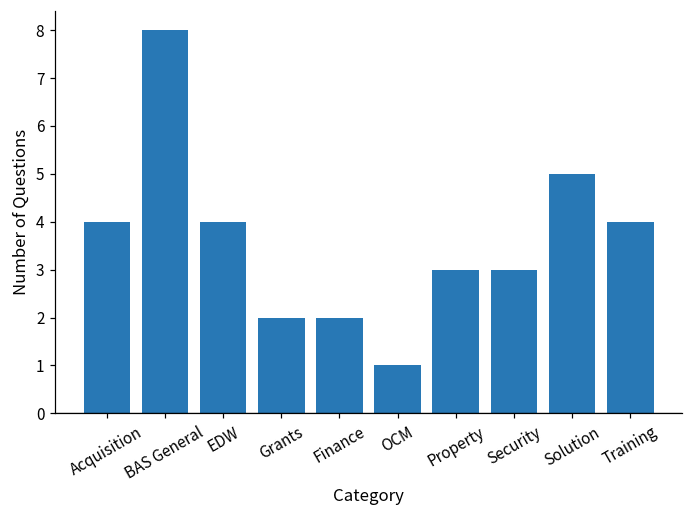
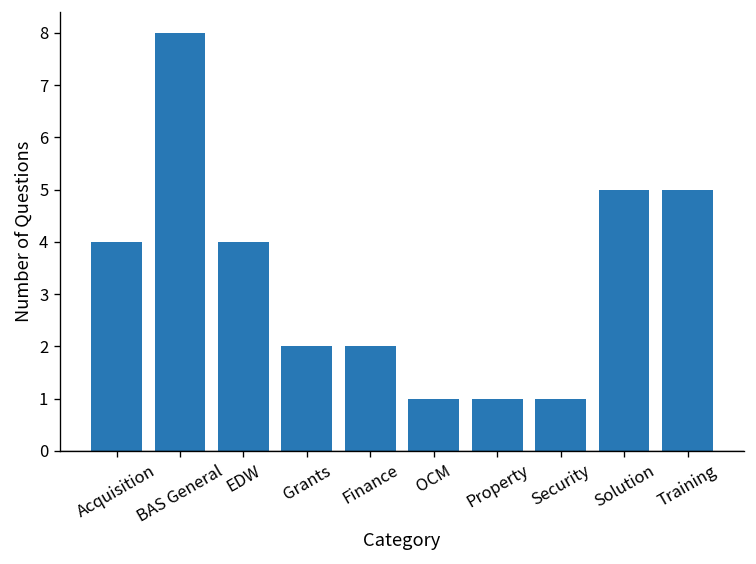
Property: 3 -> 1
Security: 3 -> 1
Training: 4 -> 5
